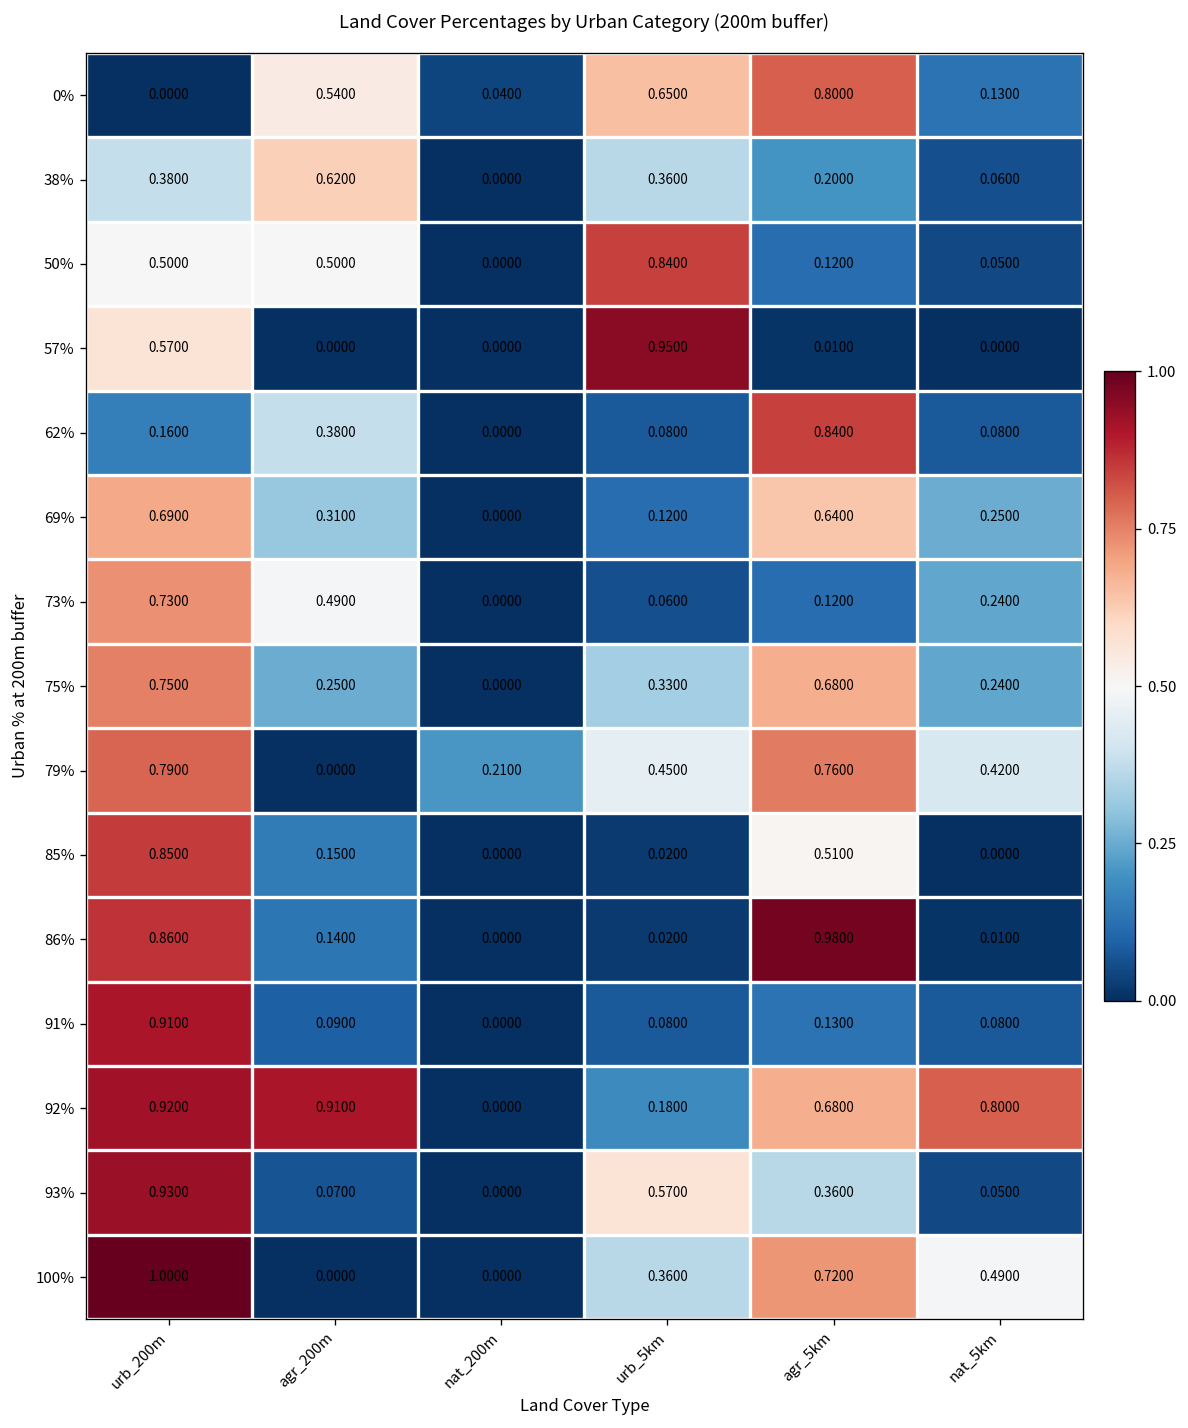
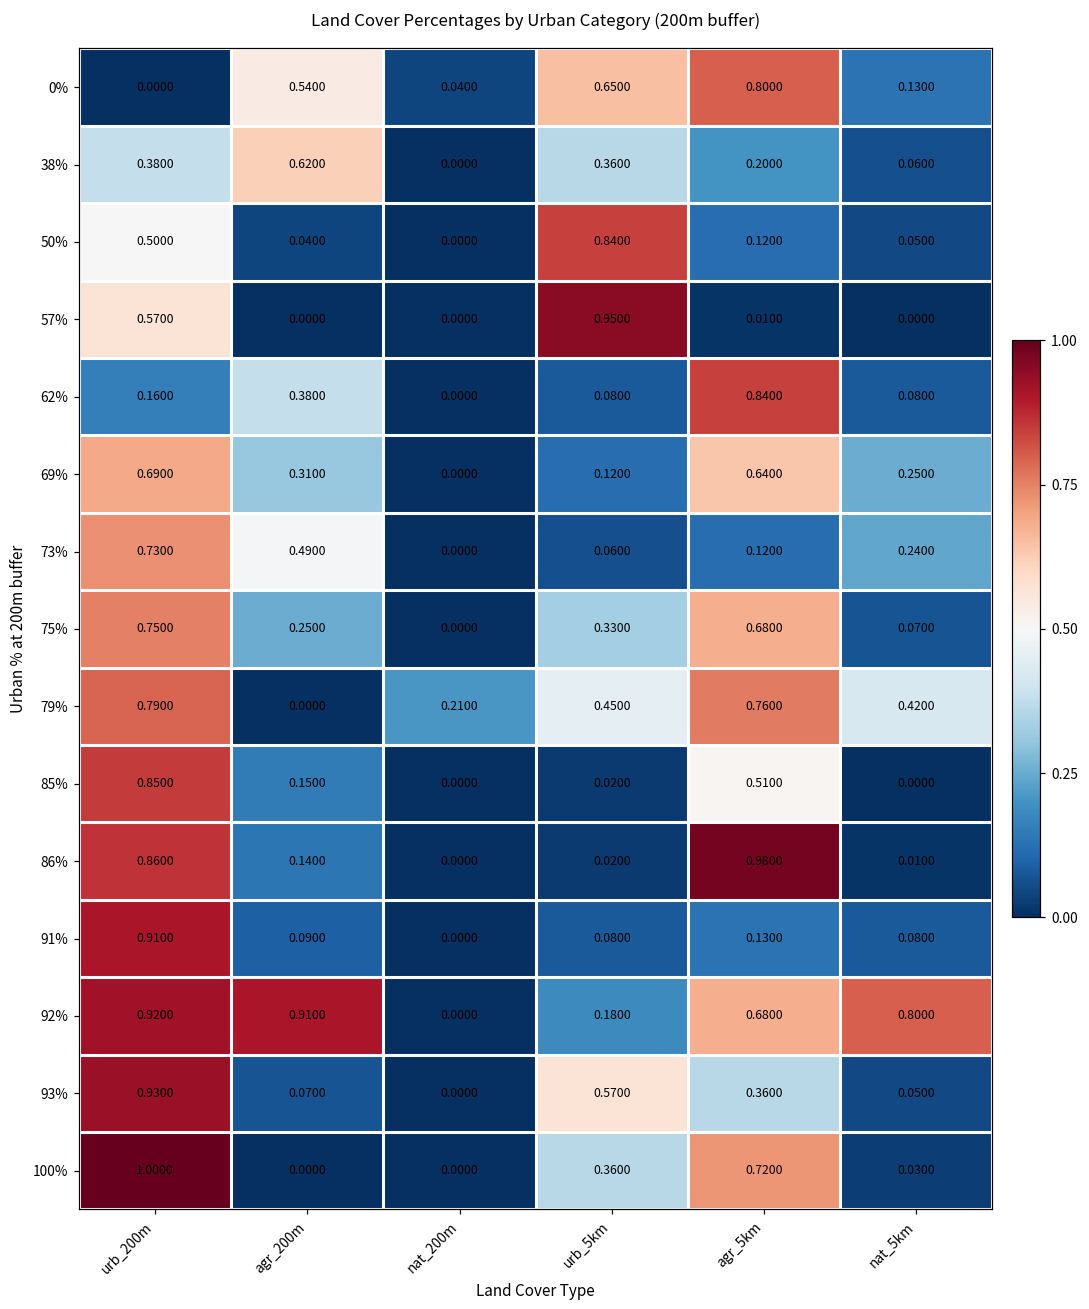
50%, agr_200m: 0.5000 -> 0.0400
75%, nat_5km: 0.2400 -> 0.0700
100%, nat_5km: 0.4900 -> 0.0300
